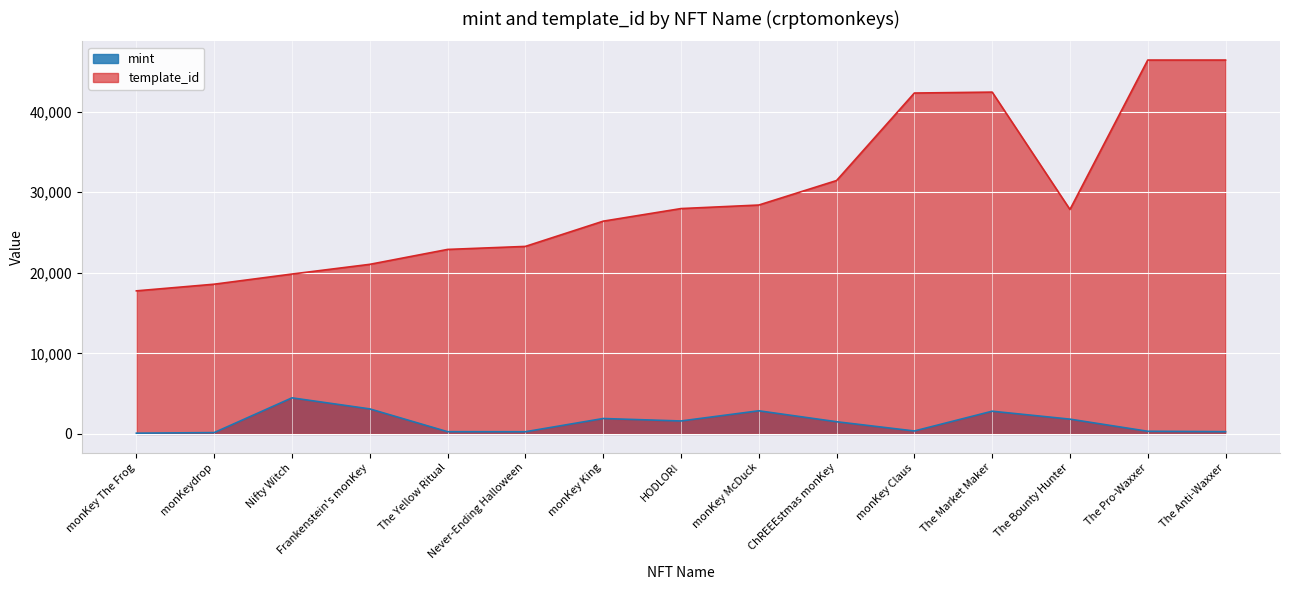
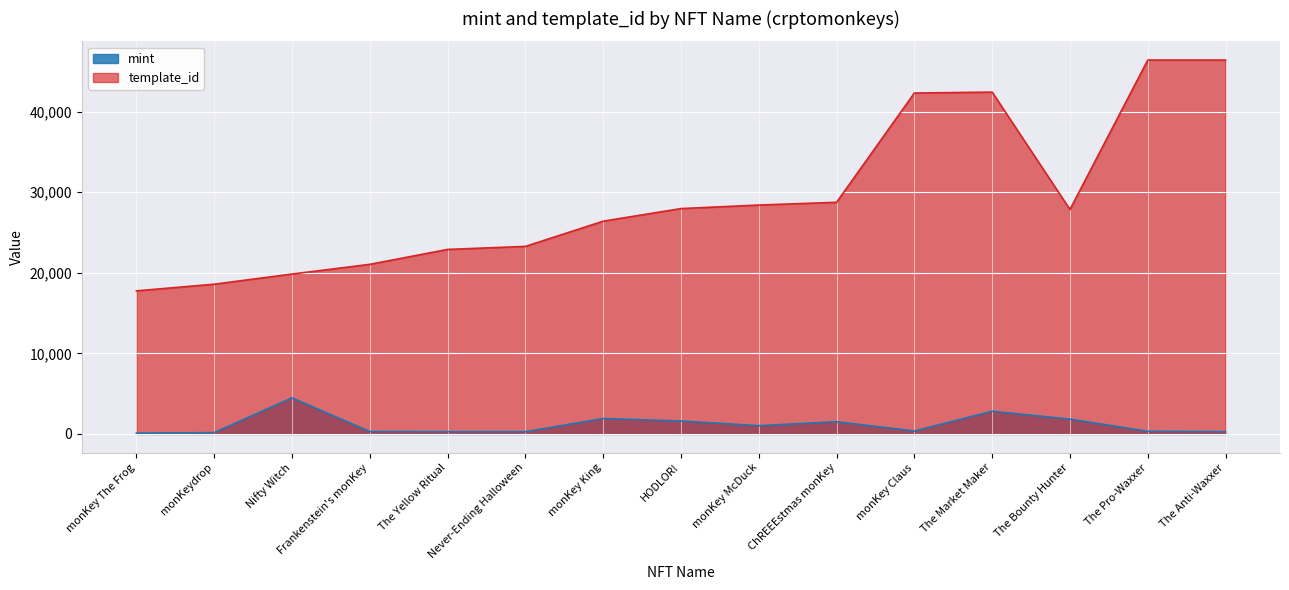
mint, Frankenstein's monKey: 3,000 -> 0
mint, monKey McDuck: 3,000 -> 1,000
template_id, ChREEEstmas monKey: 31,000 -> 29,000
